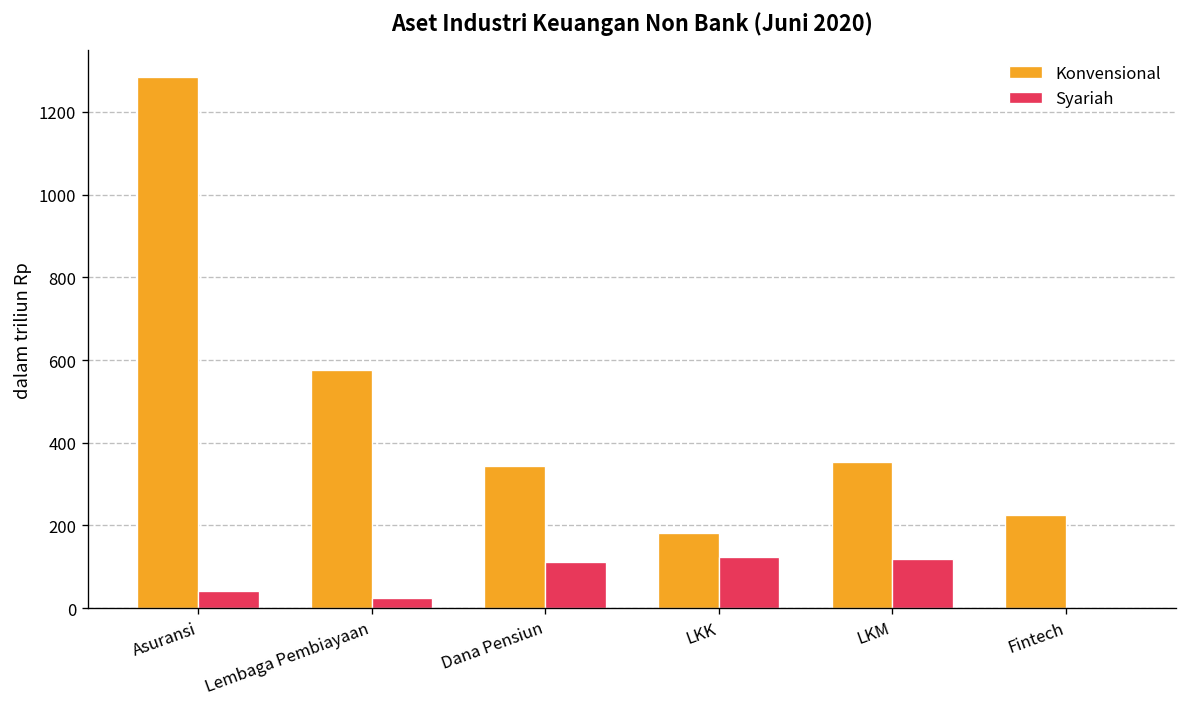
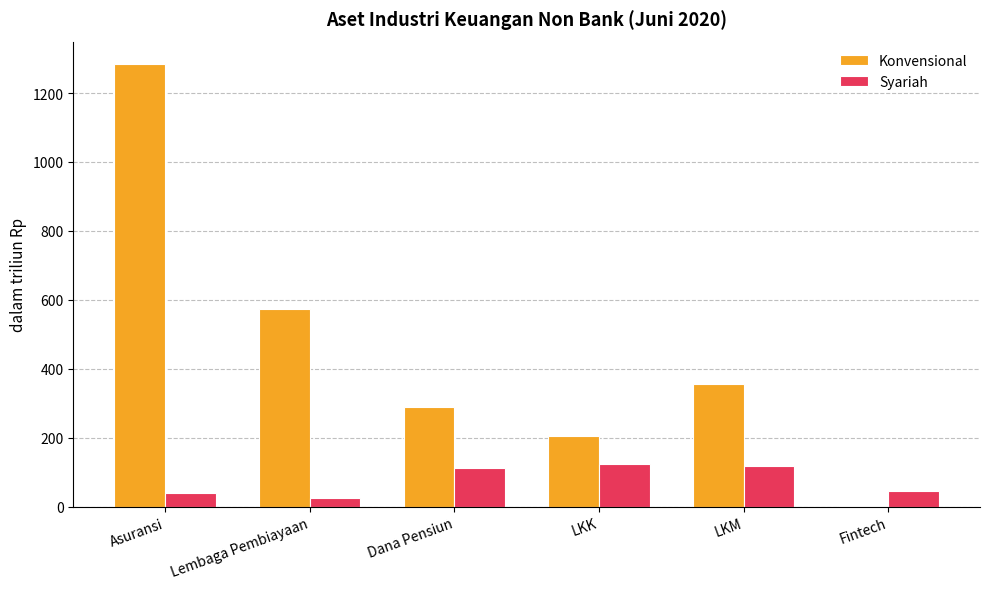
Konvensional, Dana Pensiun: 340 -> 290
Konvensional, LKK: 180 -> 210
Konvensional, Fintech: 220 -> 0
Syariah, Fintech: 0 -> 40
